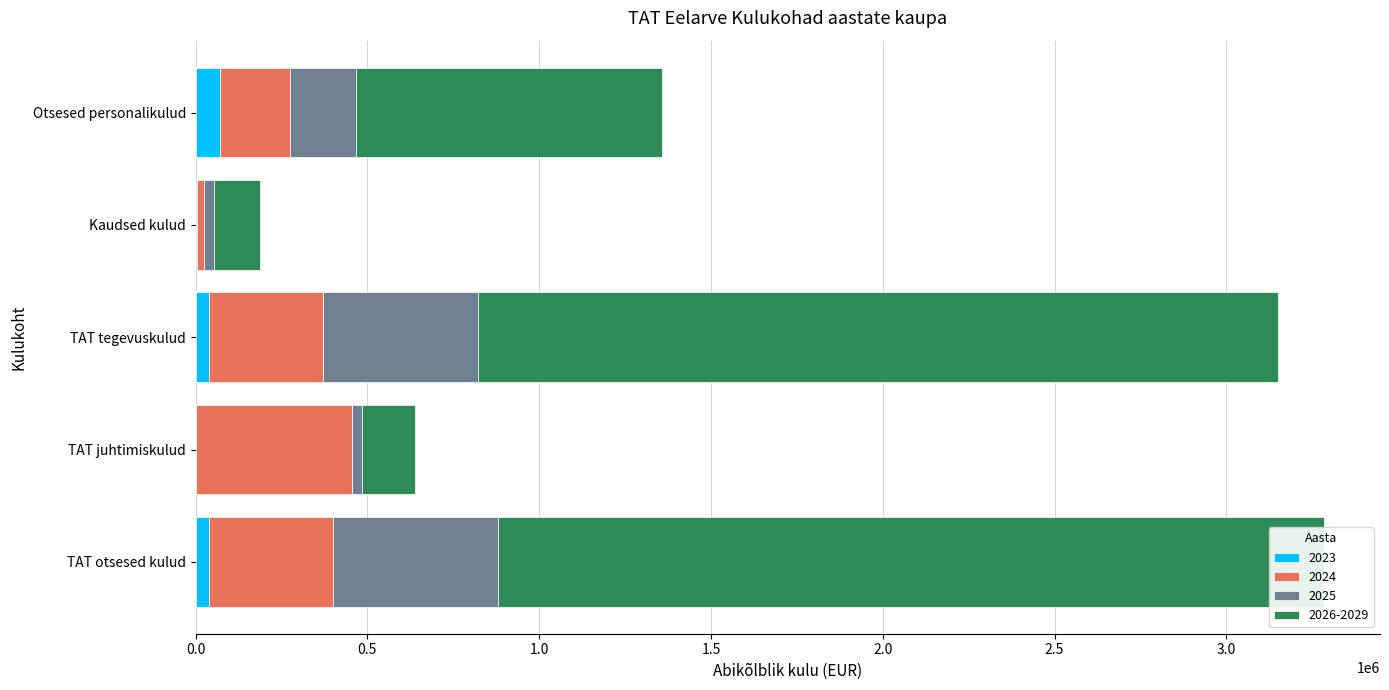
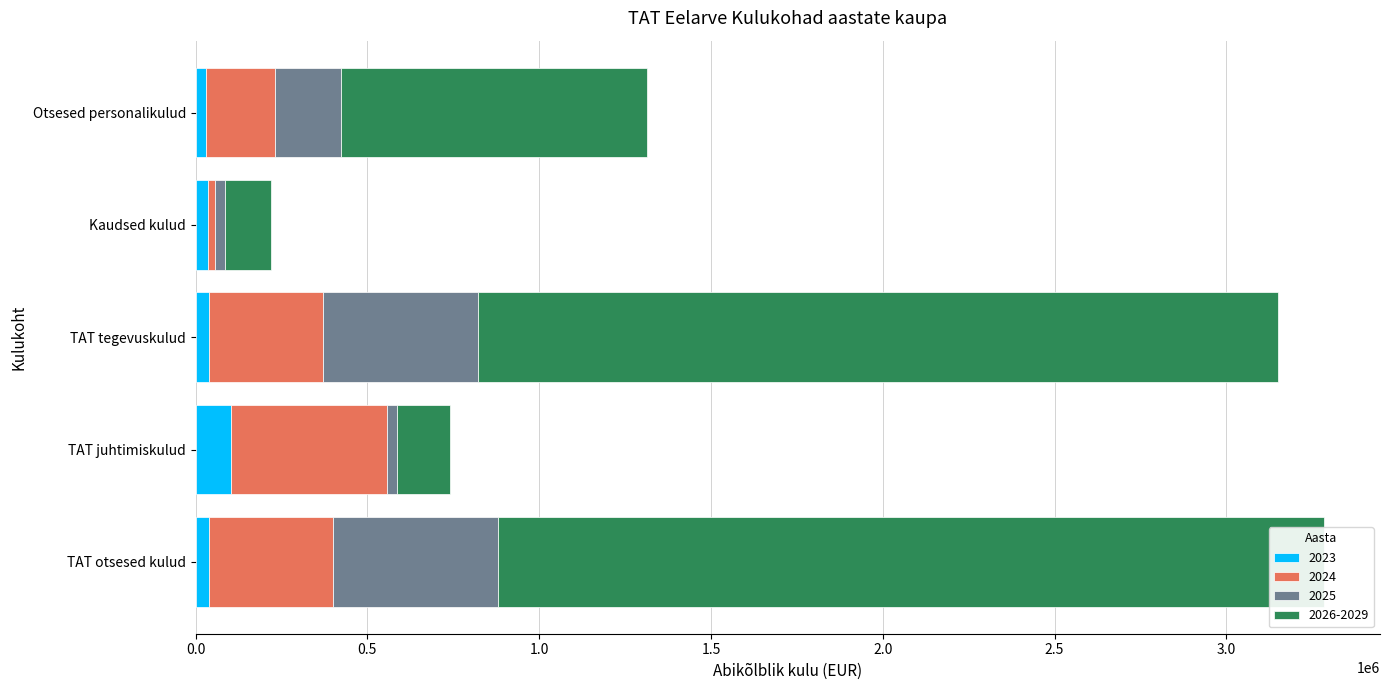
2023, Otsesed personalikulud: 70000 -> 30000
2023, Kaudsed kulud: 0 -> 40000
2023, TAT juhtimiskulud: 0 -> 100000
